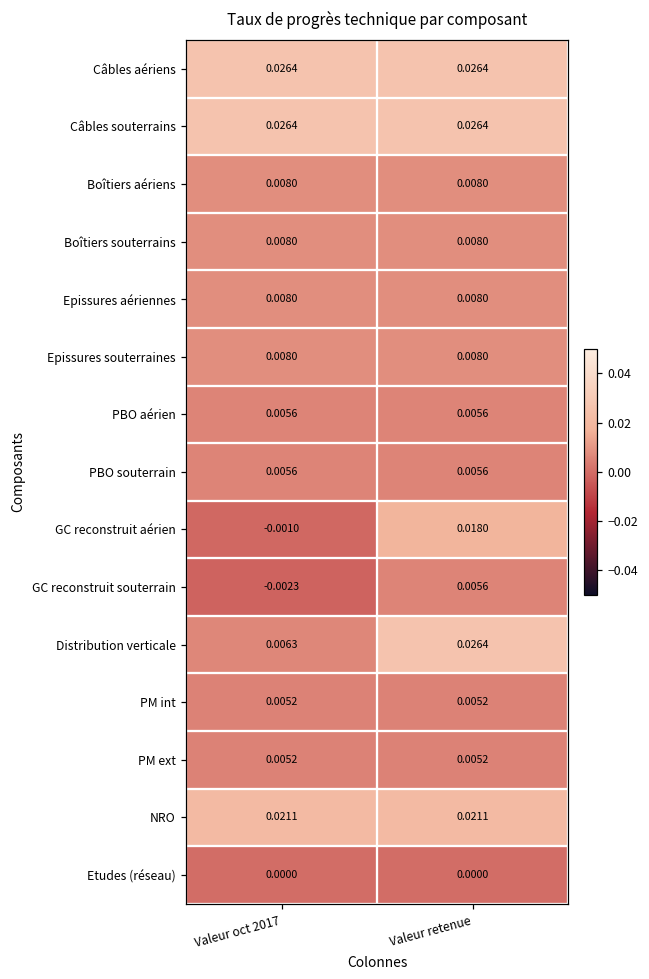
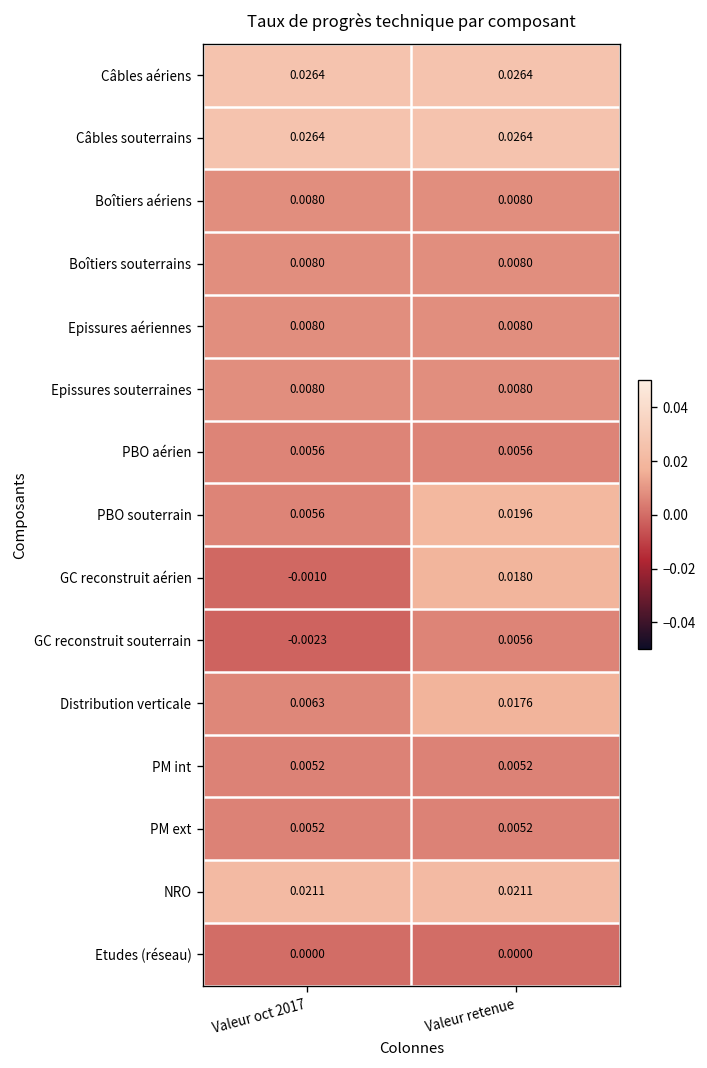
PBO souterrain, Valeur retenue: 0.0056 -> 0.0196
Distribution verticale, Valeur retenue: 0.0264 -> 0.0176
